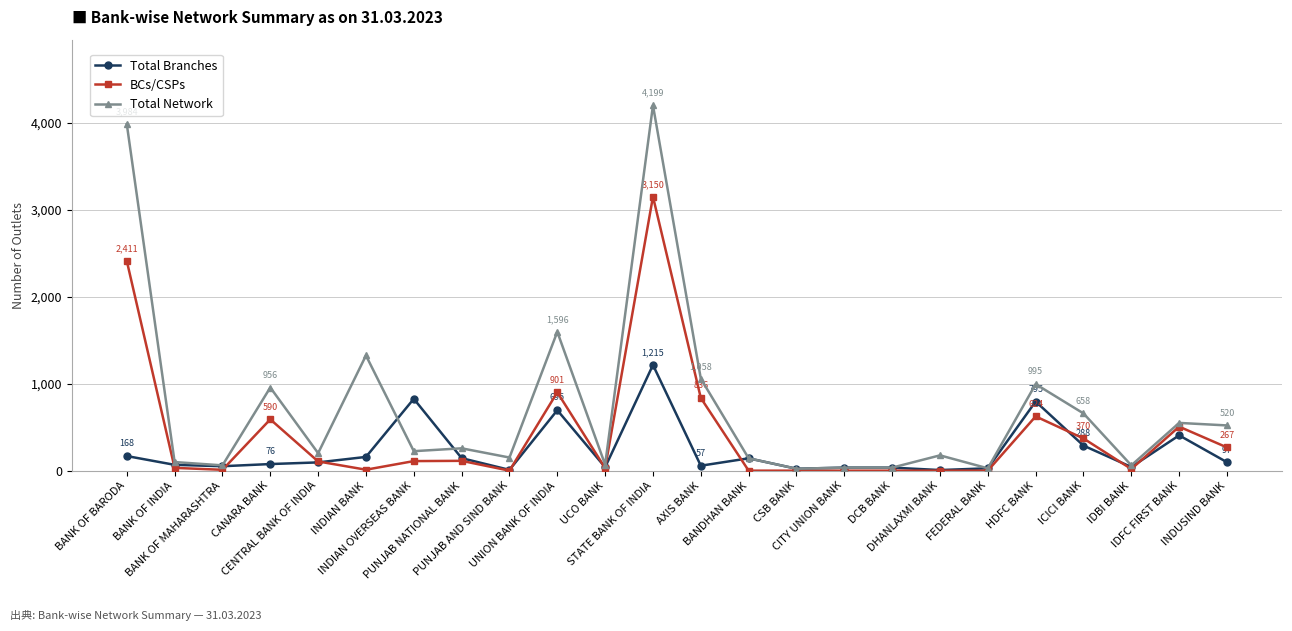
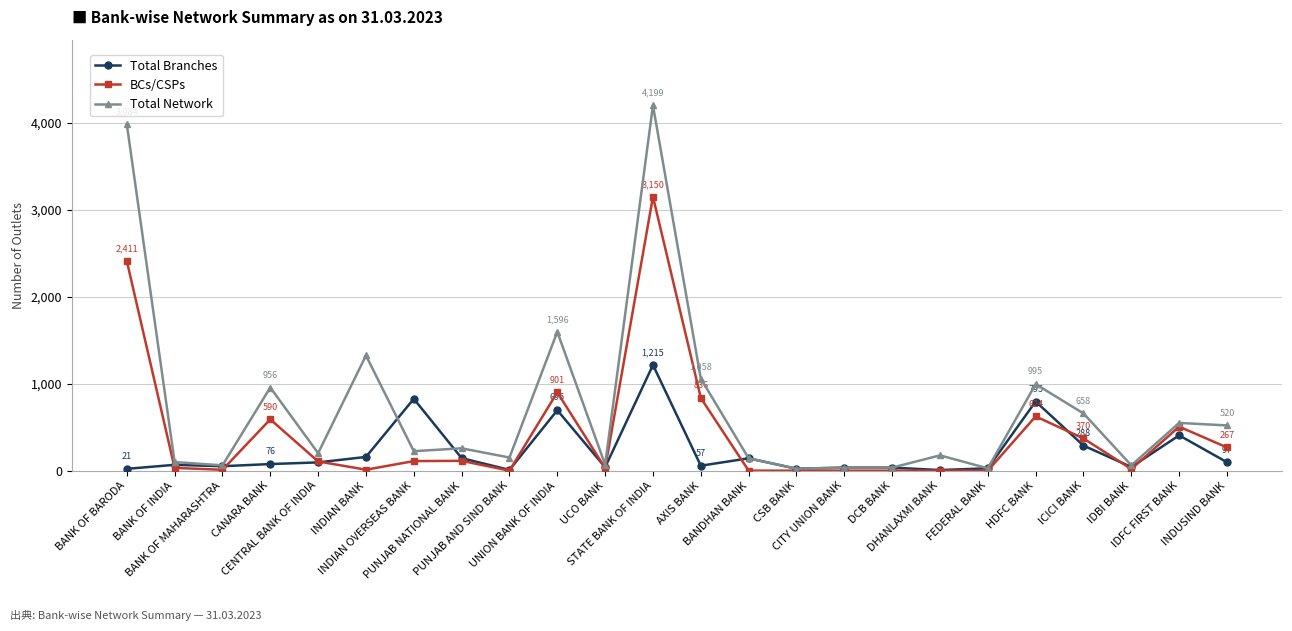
Total Branches, BANK OF BARODA: 168 -> 21
